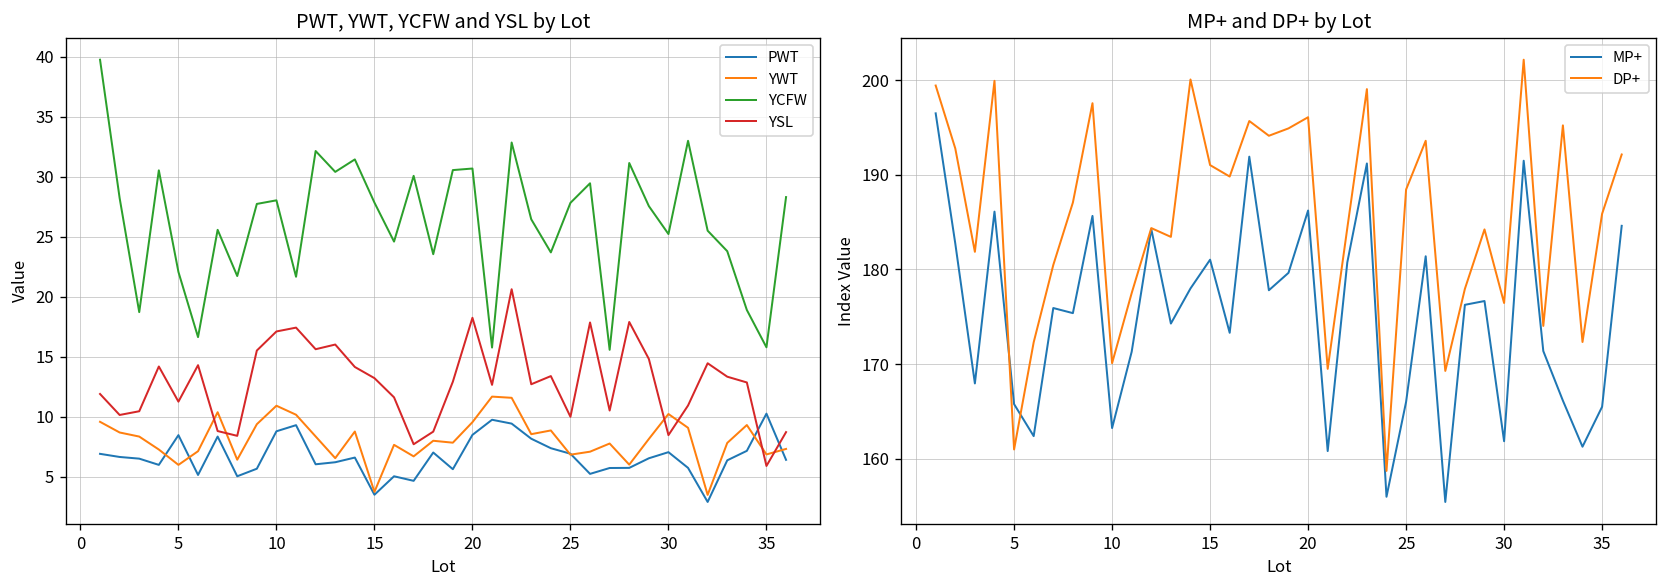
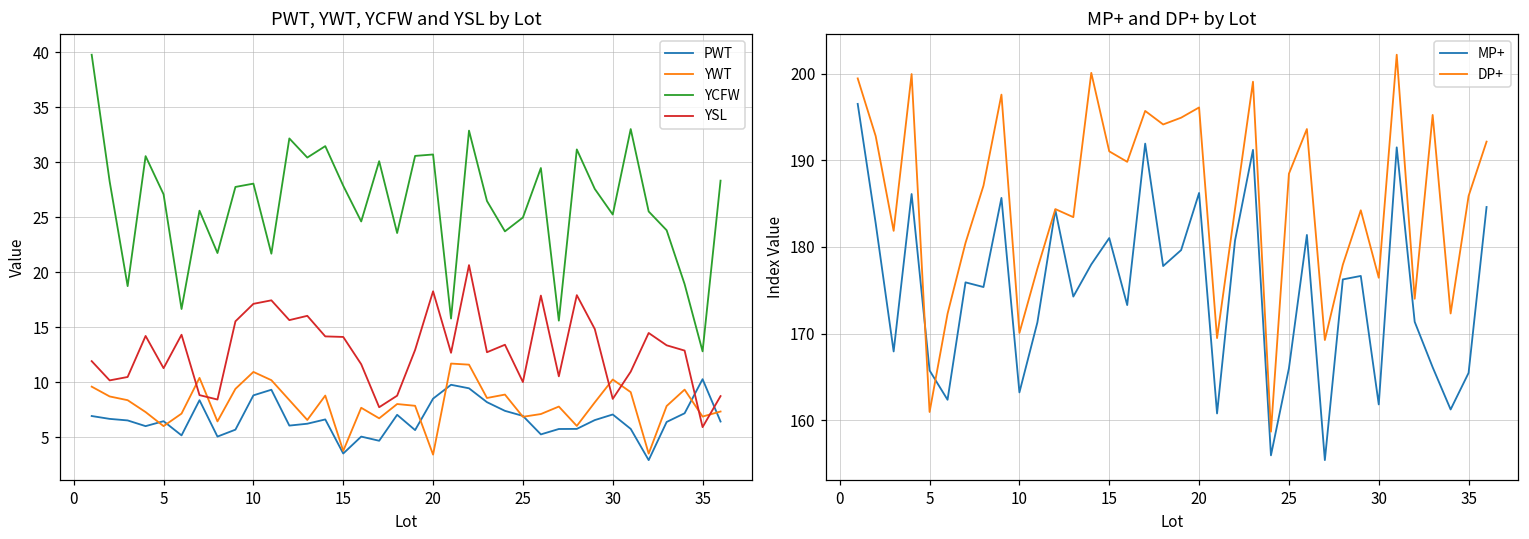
PWT, YWT, YCFW and YSL by Lot, PWT, 5: 8 -> 6
PWT, YWT, YCFW and YSL by Lot, YCFW, 5: 22 -> 27
PWT, YWT, YCFW and YSL by Lot, YSL, 15: 13 -> 14
PWT, YWT, YCFW and YSL by Lot, YWT, 20: 10 -> 3
PWT, YWT, YCFW and YSL by Lot, YCFW, 25: 28 -> 25
PWT, YWT, YCFW and YSL by Lot, YCFW, 35: 16 -> 13
